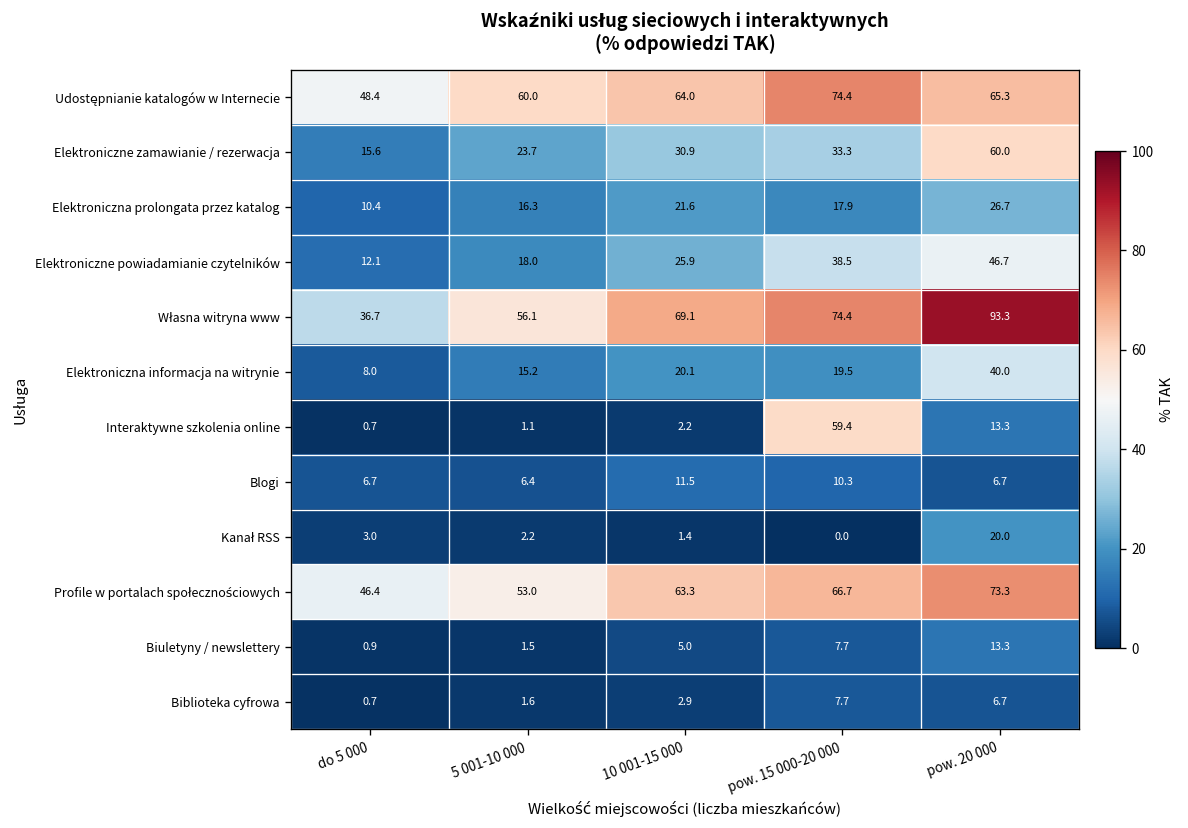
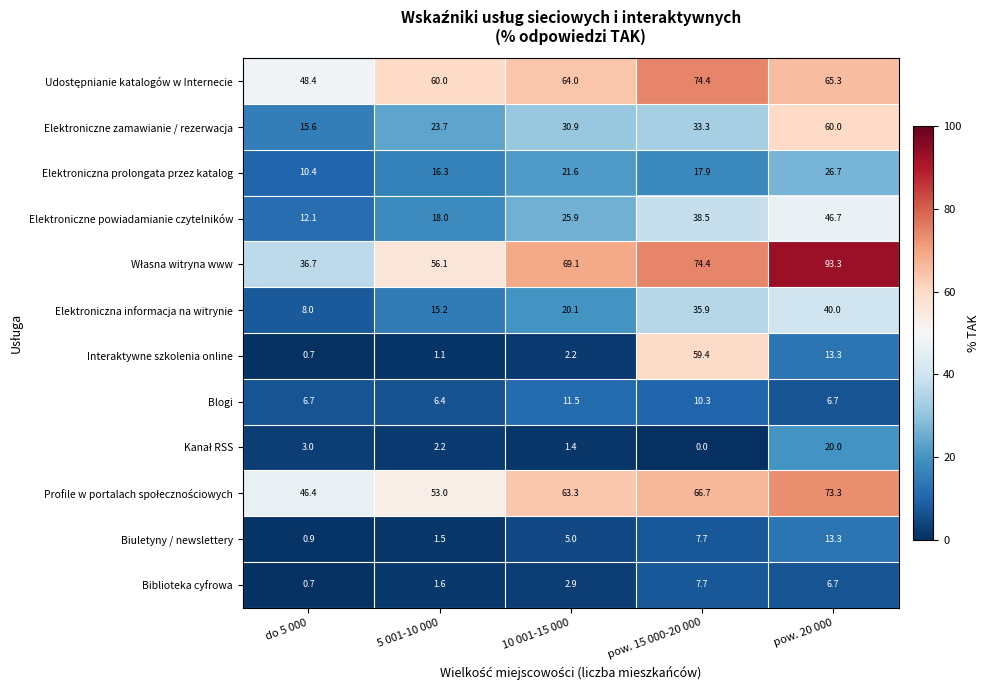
Elektroniczna informacja na witrynie, pow. 15 000-20 000: 19.5 -> 35.9
